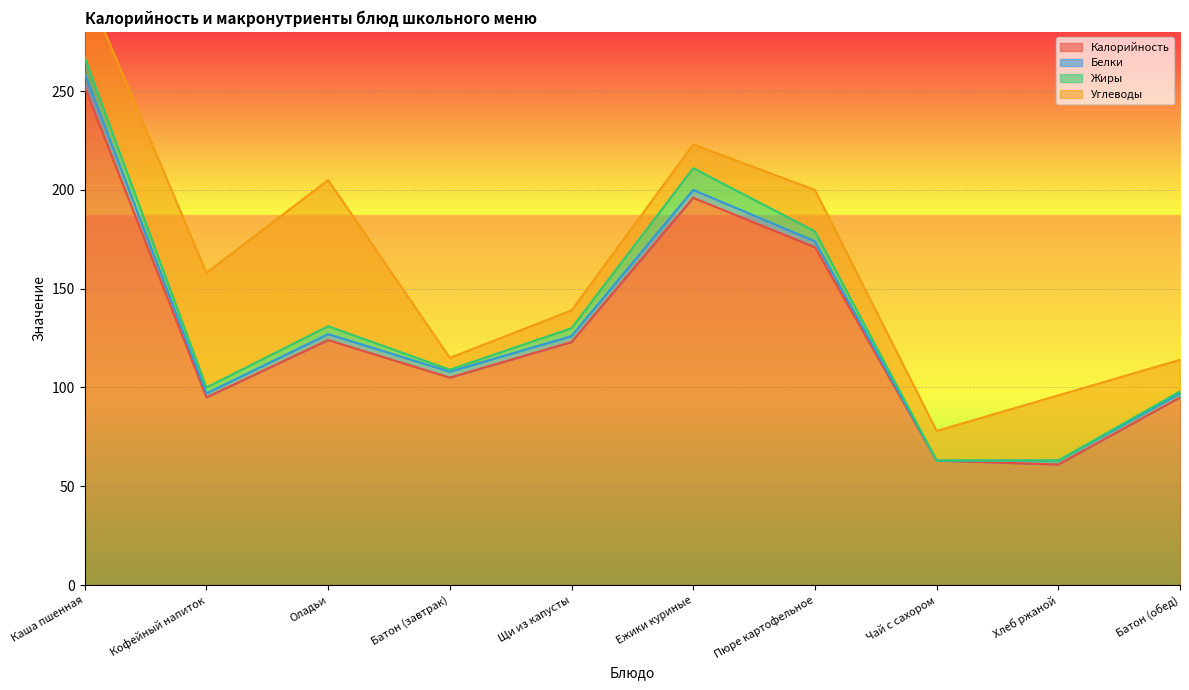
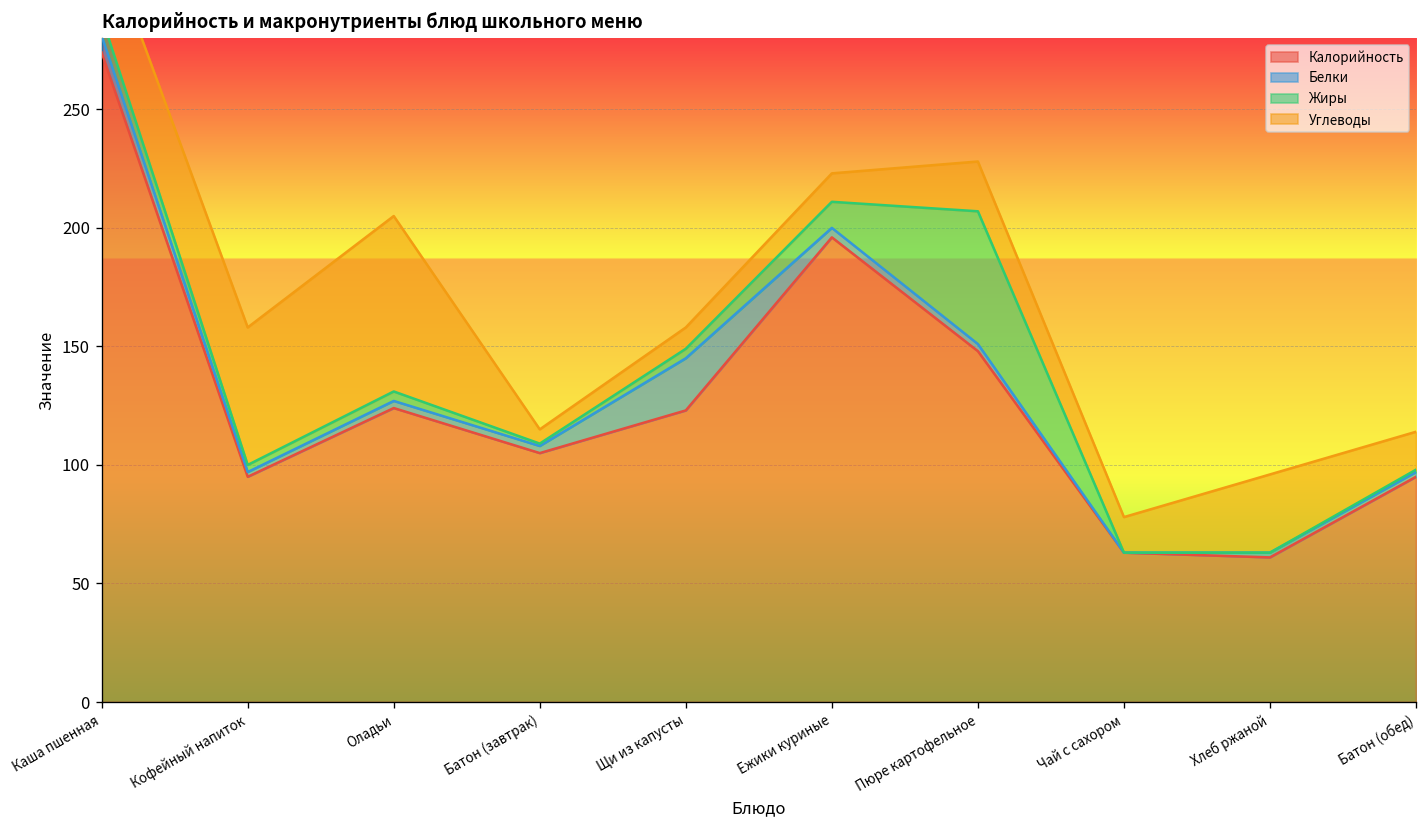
Калорийность, Каша пшенная: 252 -> 274
Белки, Щи из капусты: 3 -> 22
Калорийность, Пюре картофельное: 171 -> 148
Жиры, Пюре картофельное: 5 -> 56
